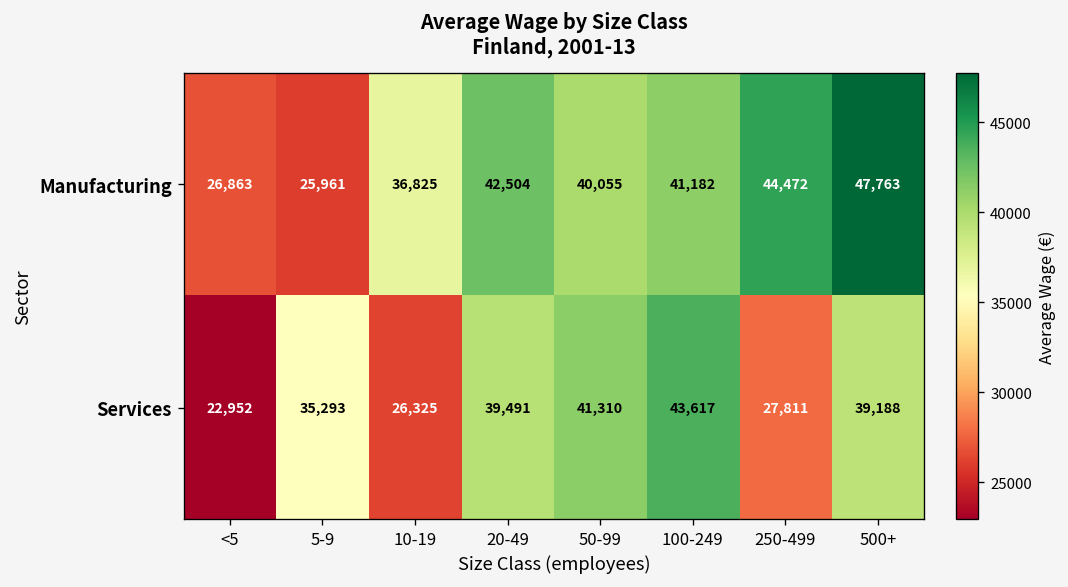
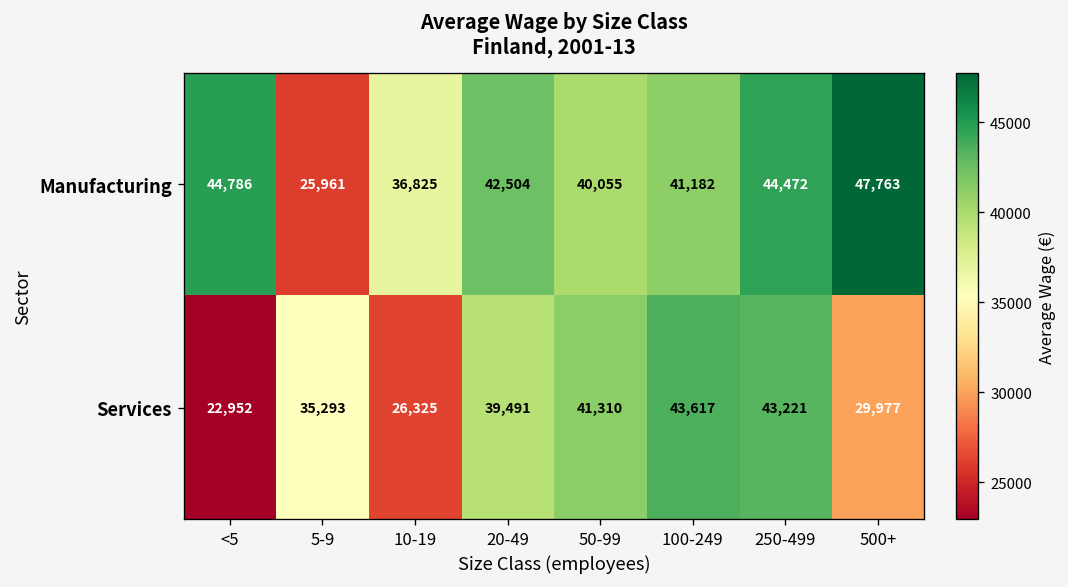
Manufacturing, <5: 26,863 -> 44,786
Services, 250-499: 27,811 -> 43,221
Services, 500+: 39,188 -> 29,977
